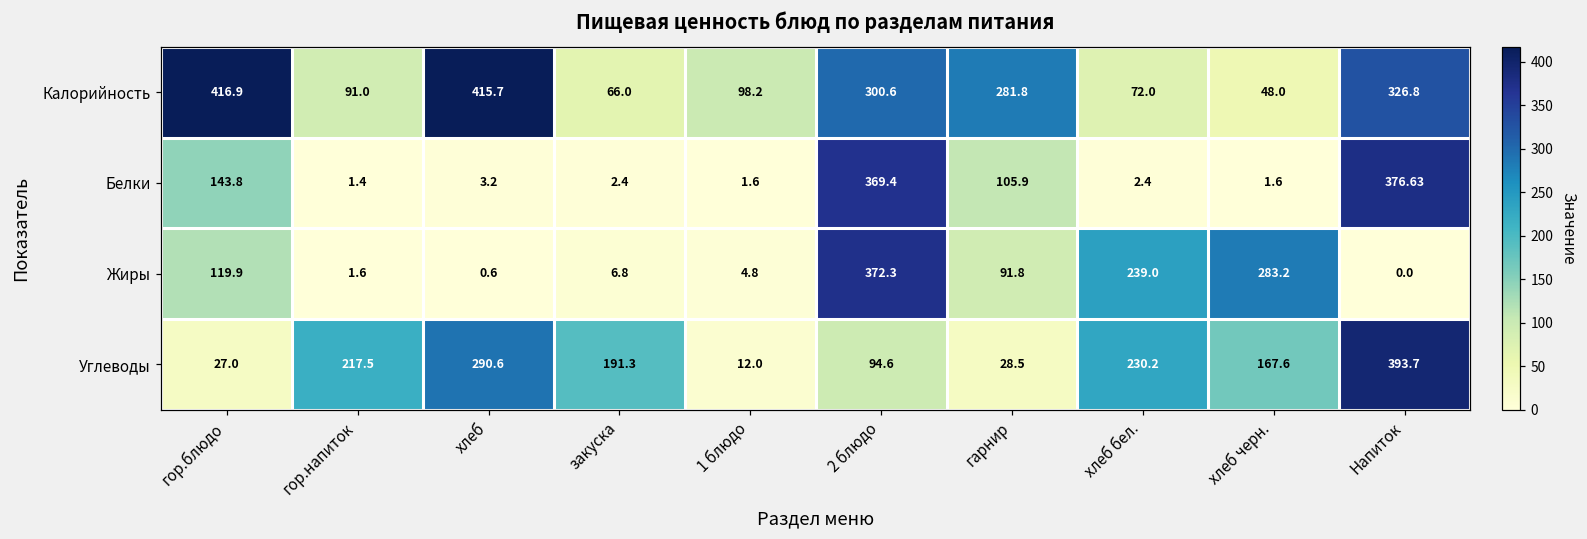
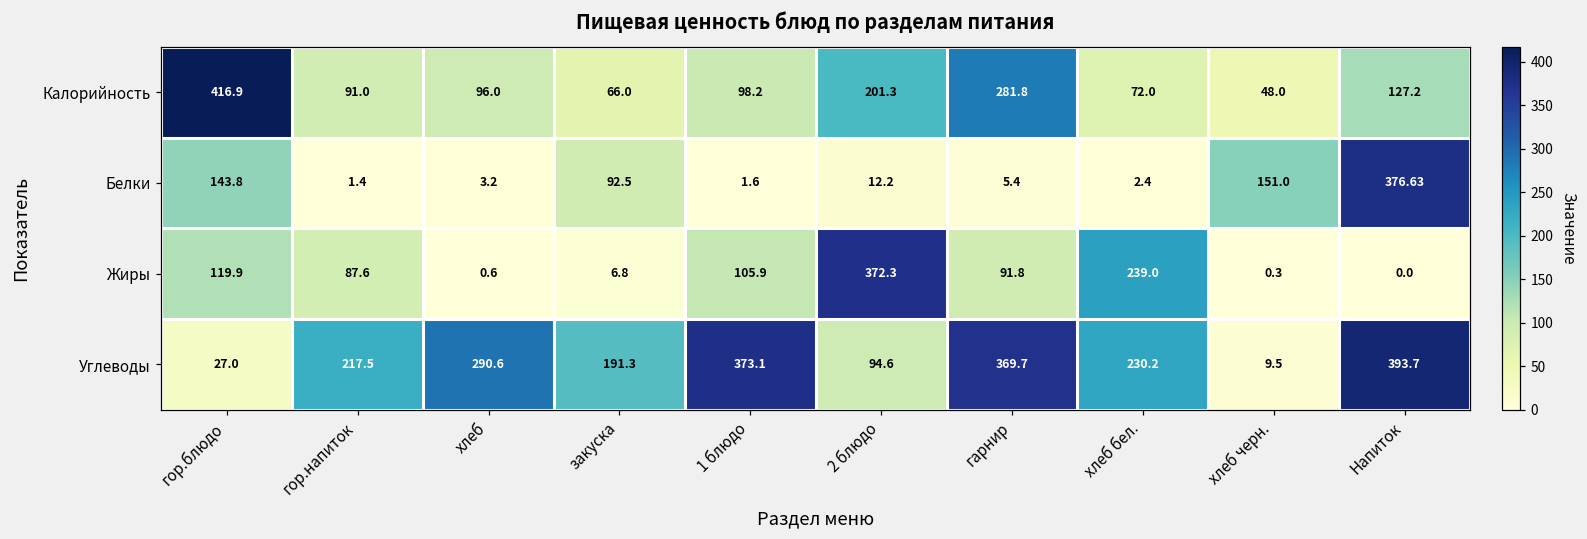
Калорийность, хлеб: 415.7 -> 96.0
Калорийность, 2 блюдо: 300.6 -> 201.3
Калорийность, Напиток: 326.8 -> 127.2
Белки, закуска: 2.4 -> 92.5
Белки, 2 блюдо: 369.4 -> 12.2
Белки, гарнир: 105.9 -> 5.4
Белки, хлеб черн.: 1.6 -> 151.0
Жиры, гор.напиток: 1.6 -> 87.6
Жиры, 1 блюдо: 4.8 -> 105.9
Жиры, хлеб черн.: 283.2 -> 0.3
Углеводы, 1 блюдо: 12.0 -> 373.1
Углеводы, гарнир: 28.5 -> 369.7
Углеводы, хлеб черн.: 167.6 -> 9.5
